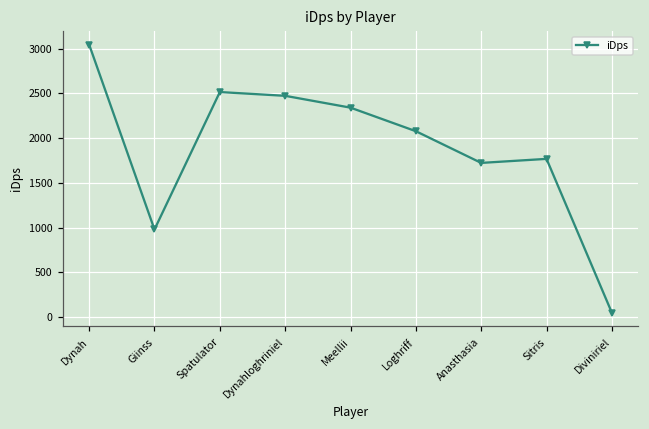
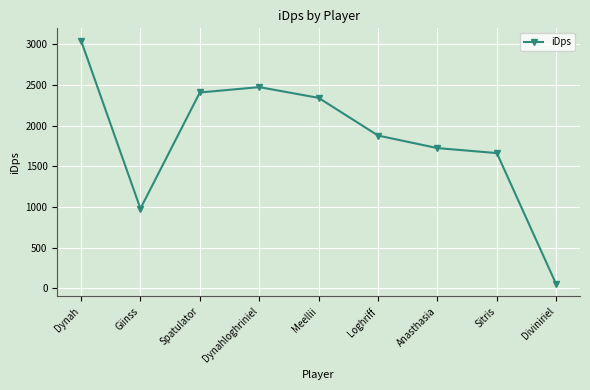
Spatulator: 2500 -> 2400
Loghriff: 2100 -> 1900
Sitris: 1800 -> 1700
